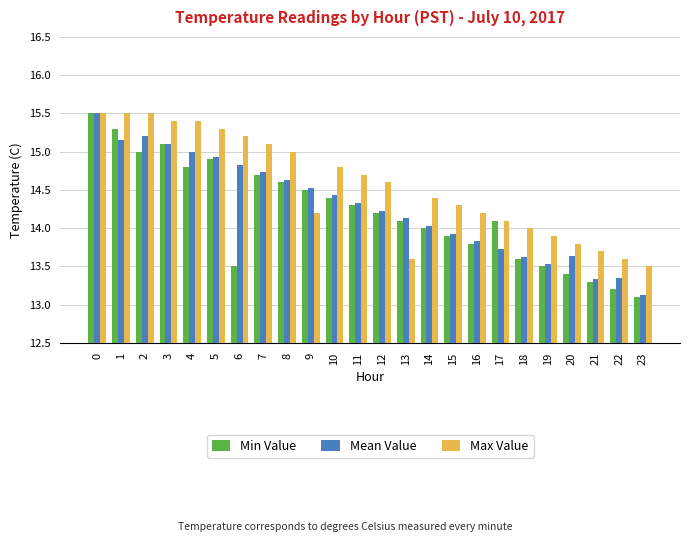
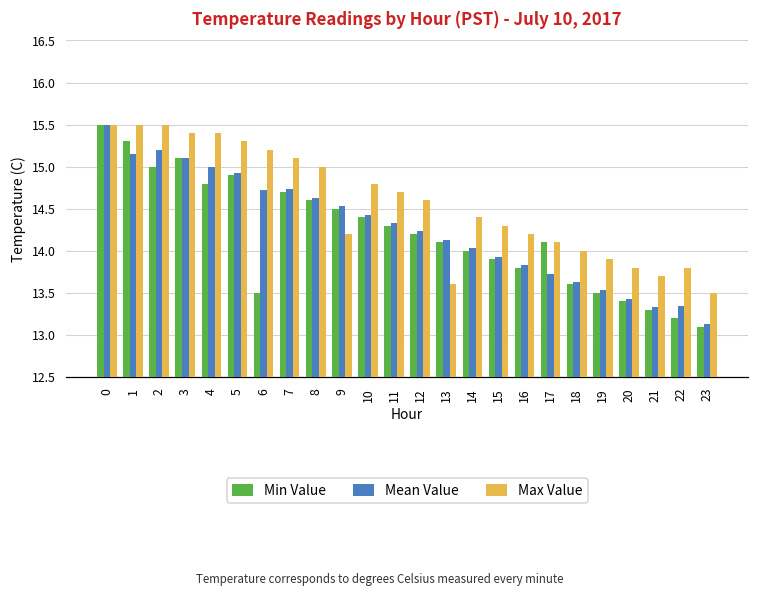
Mean Value, 6: 14.8 -> 14.7
Mean Value, 20: 13.6 -> 13.4
Max Value, 22: 13.6 -> 13.8
